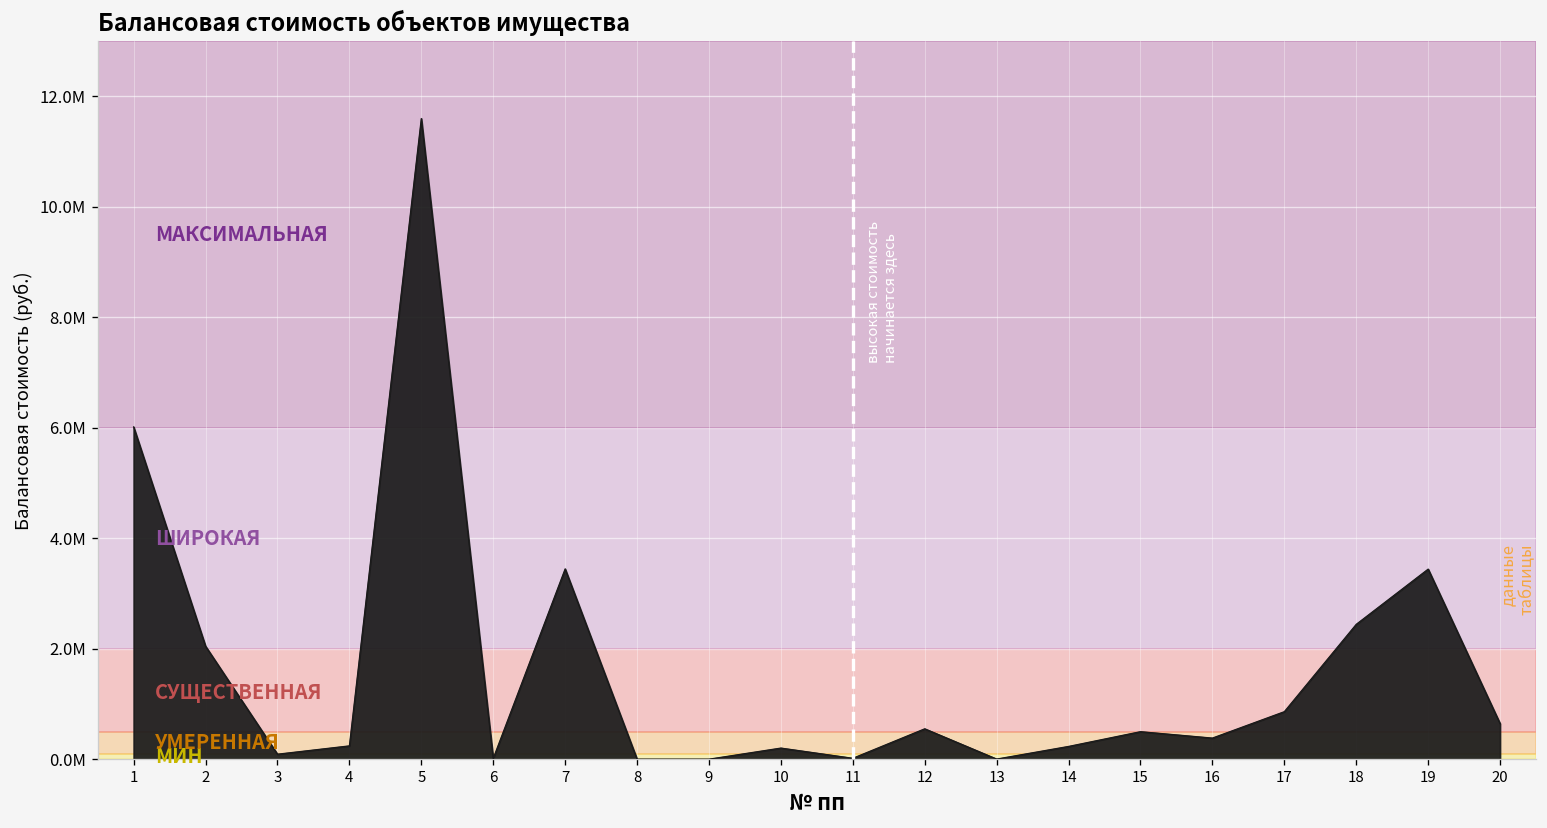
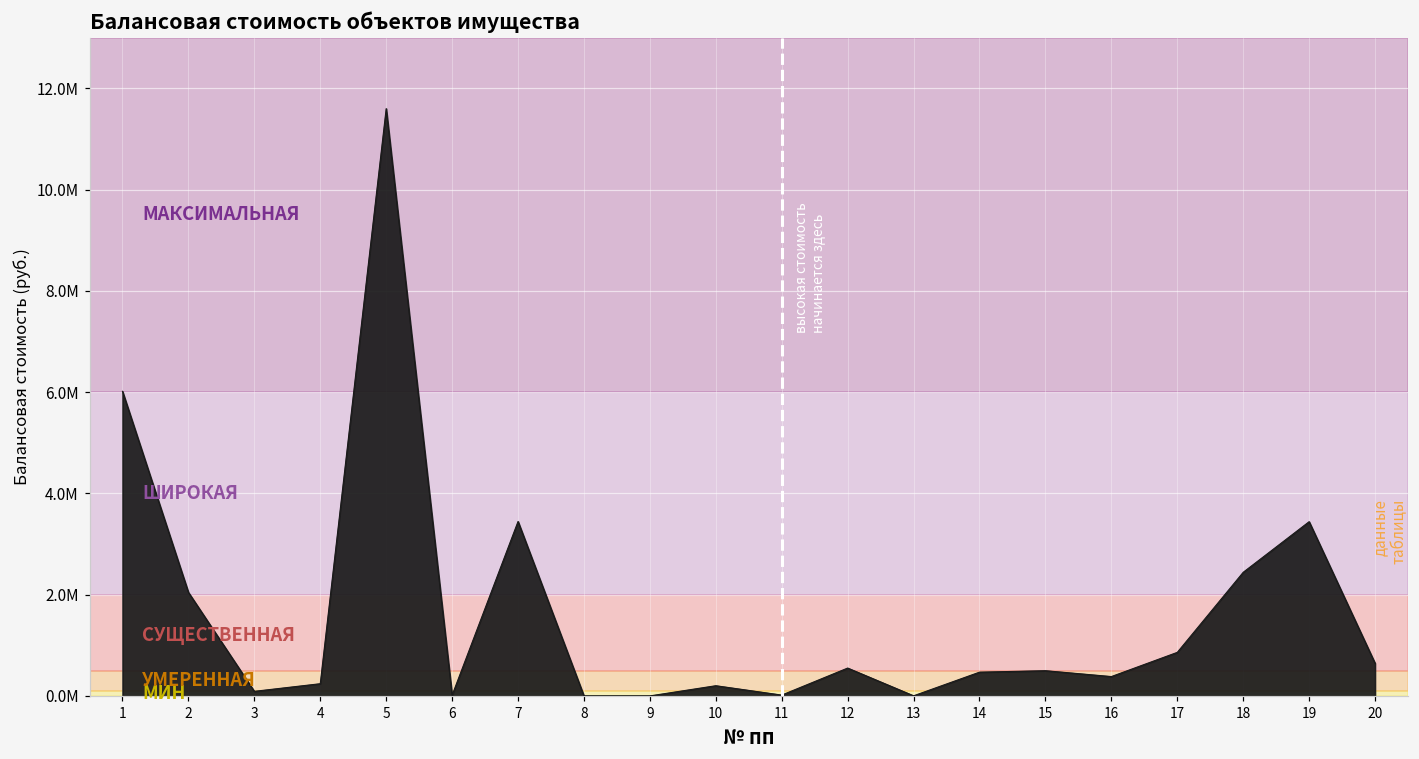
14: 0.2М -> 0.5М
